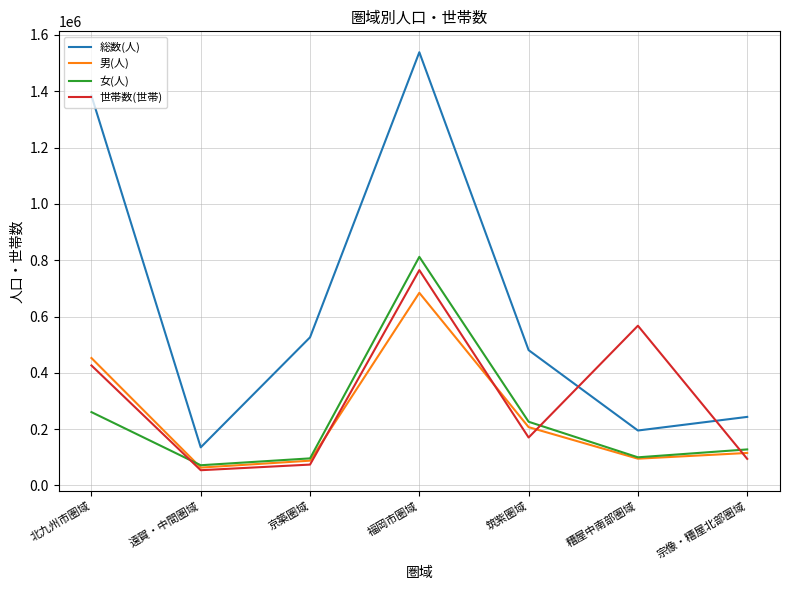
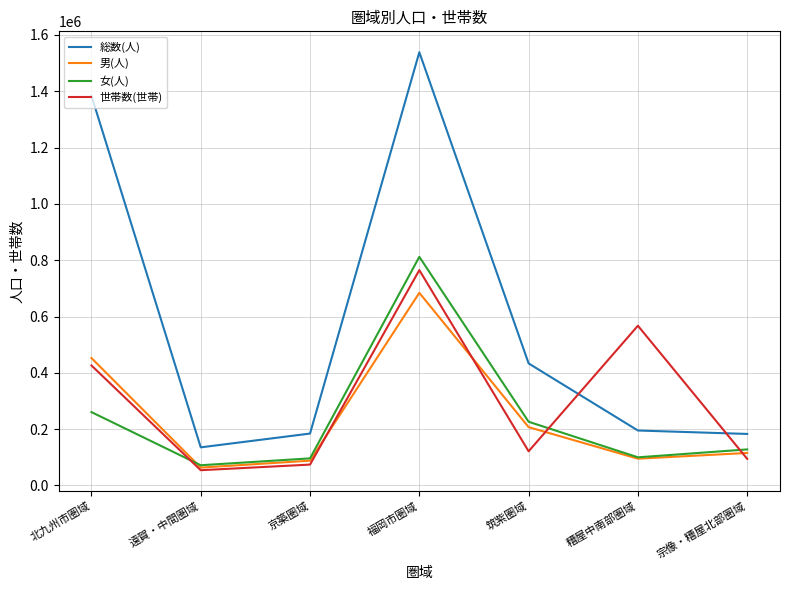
総数(人), 京築圏域: 530000 -> 180000
総数(人), 筑紫圏域: 480000 -> 430000
世帯数(世帯), 筑紫圏域: 170000 -> 120000
総数(人), 宗像・糟屋北部圏域: 240000 -> 180000
